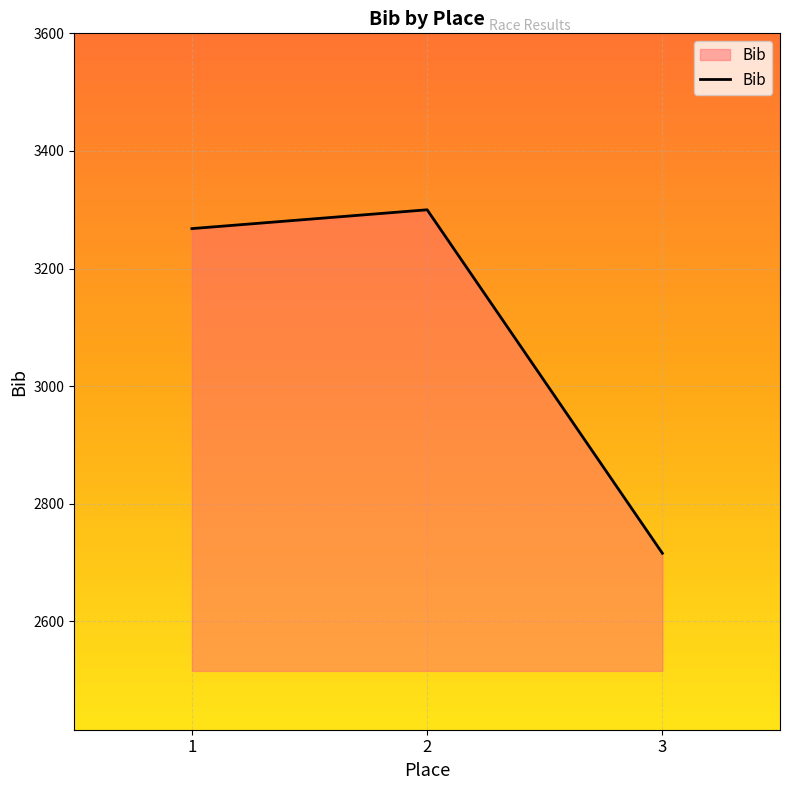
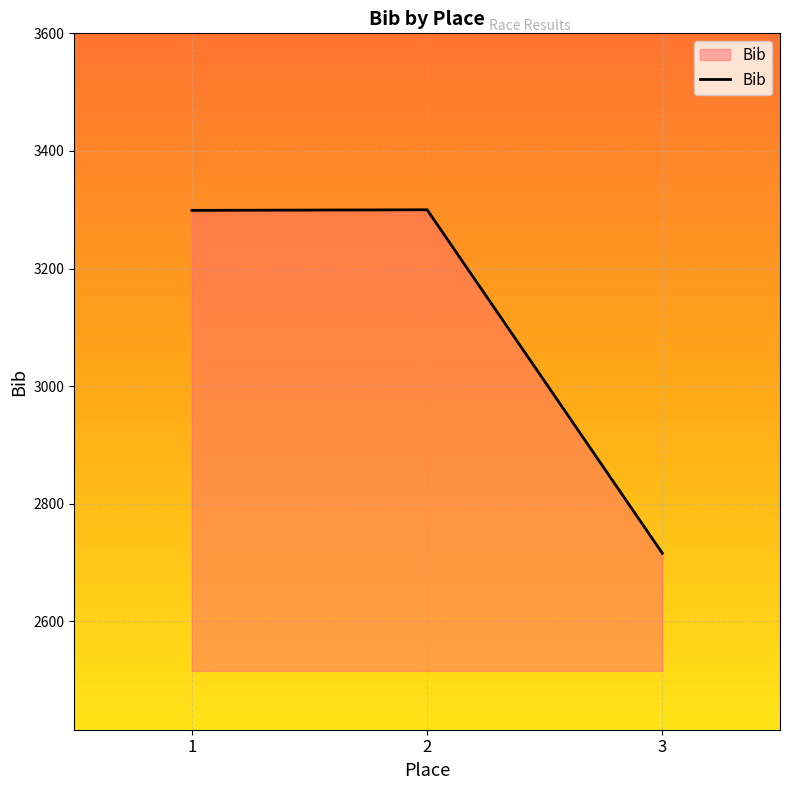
1: 3270 -> 3300
